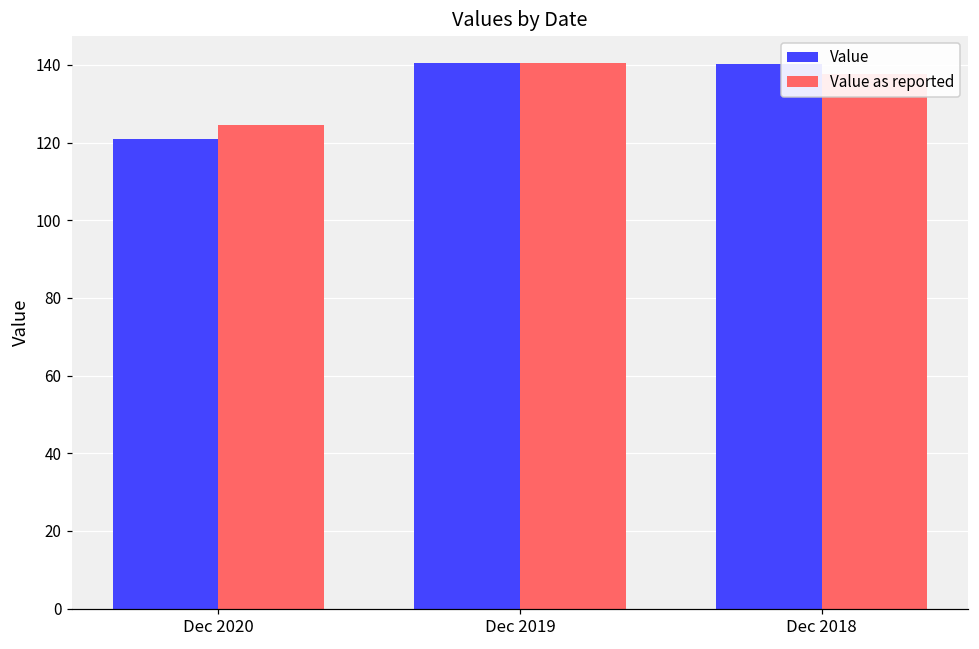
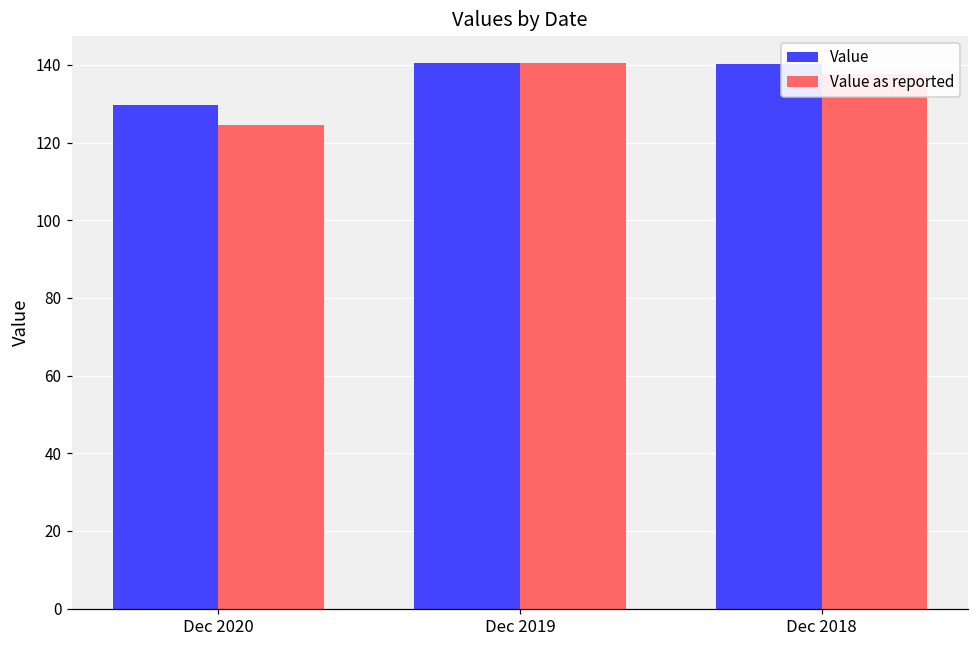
Value, Dec 2020: 121 -> 130
